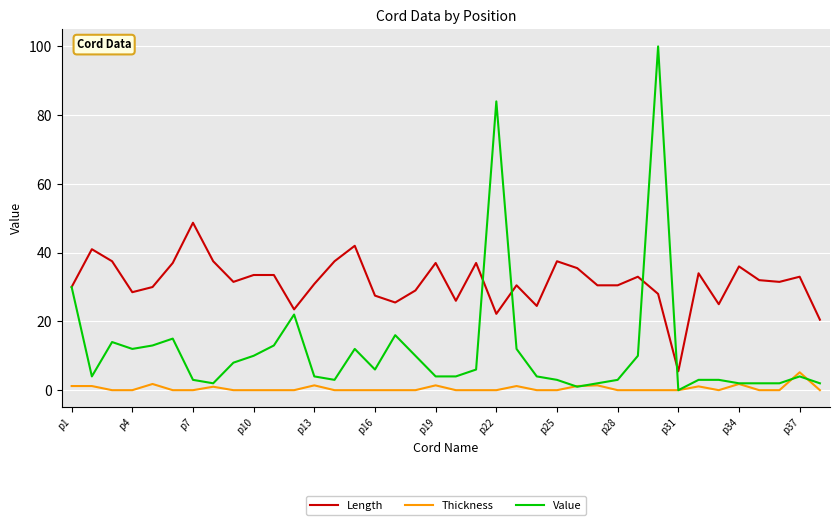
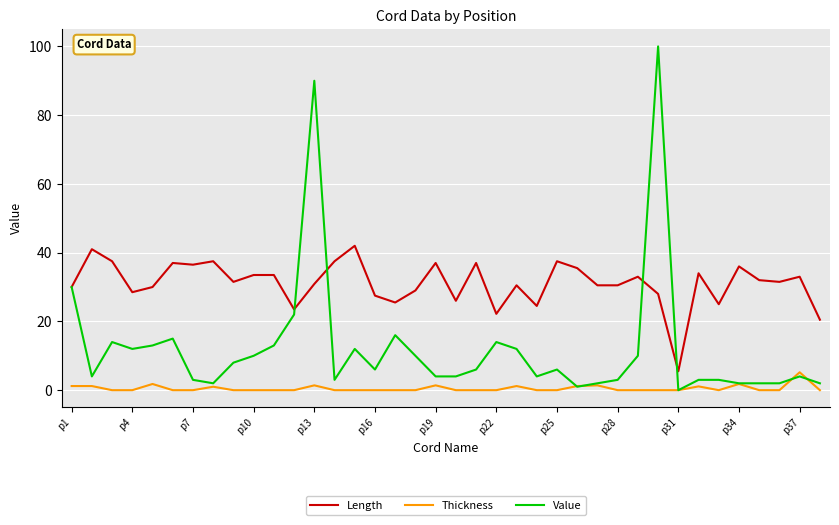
Length, p7: 49 -> 37
Value, p13: 4 -> 90
Value, p22: 84 -> 14
Value, p25: 3 -> 6
